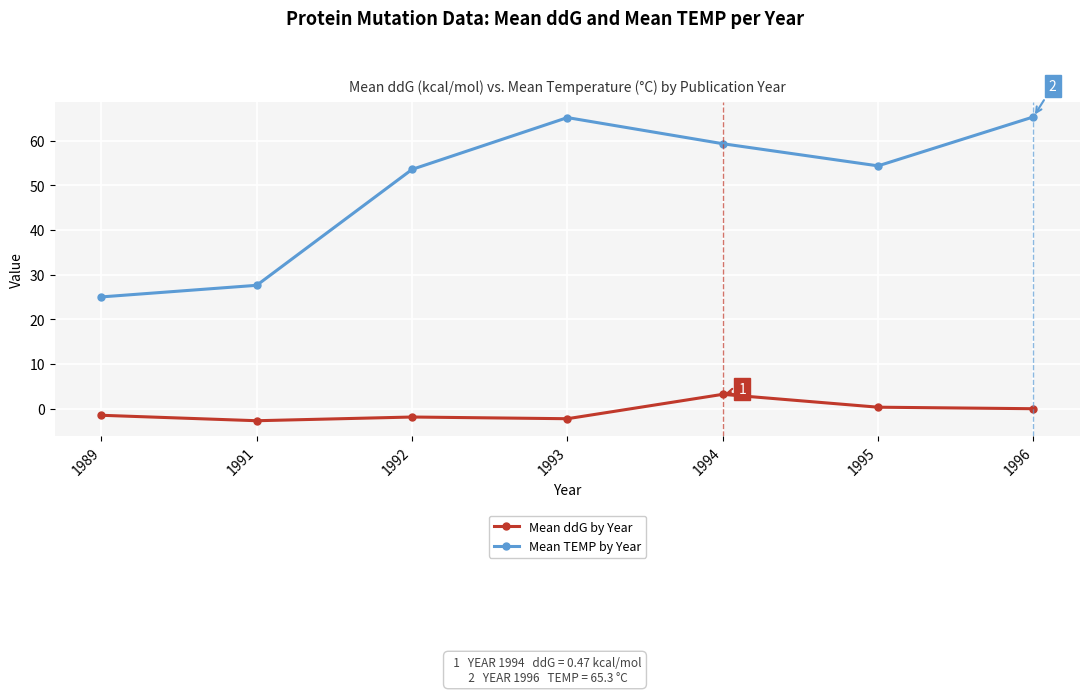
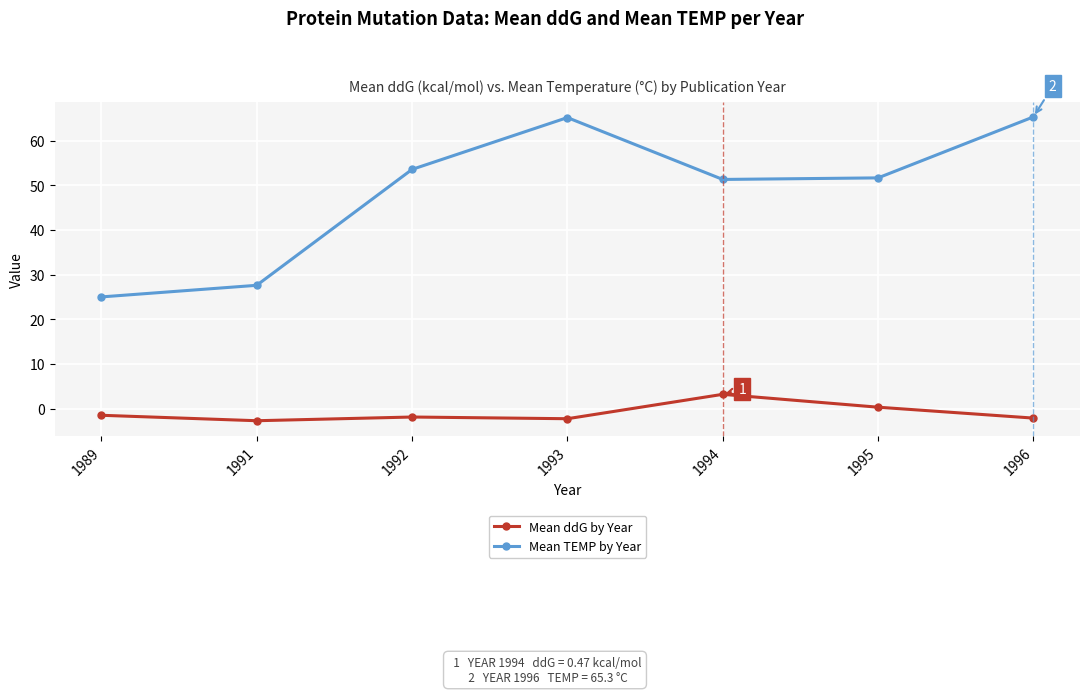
Mean TEMP by Year, 1994: 59 -> 51
Mean TEMP by Year, 1995: 54 -> 52
Mean ddG by Year, 1996: 0 -> -2
